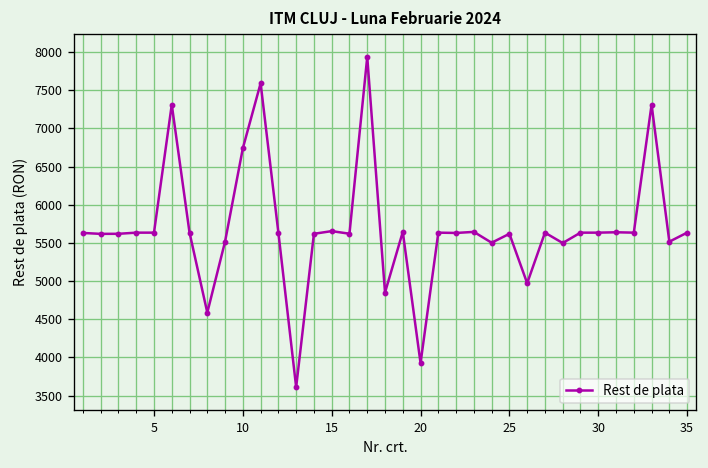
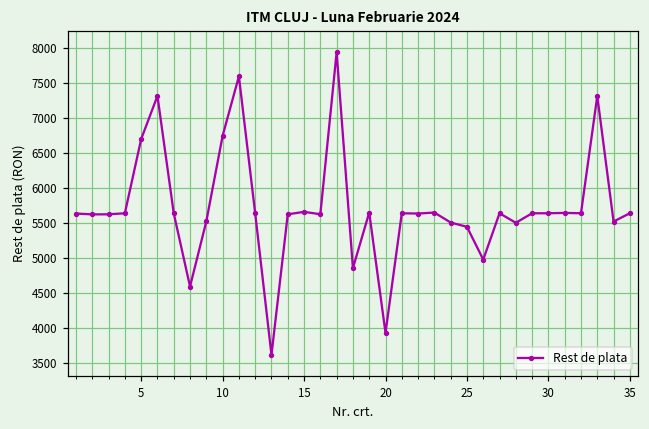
5: 5600 -> 6700
25: 5600 -> 5400
